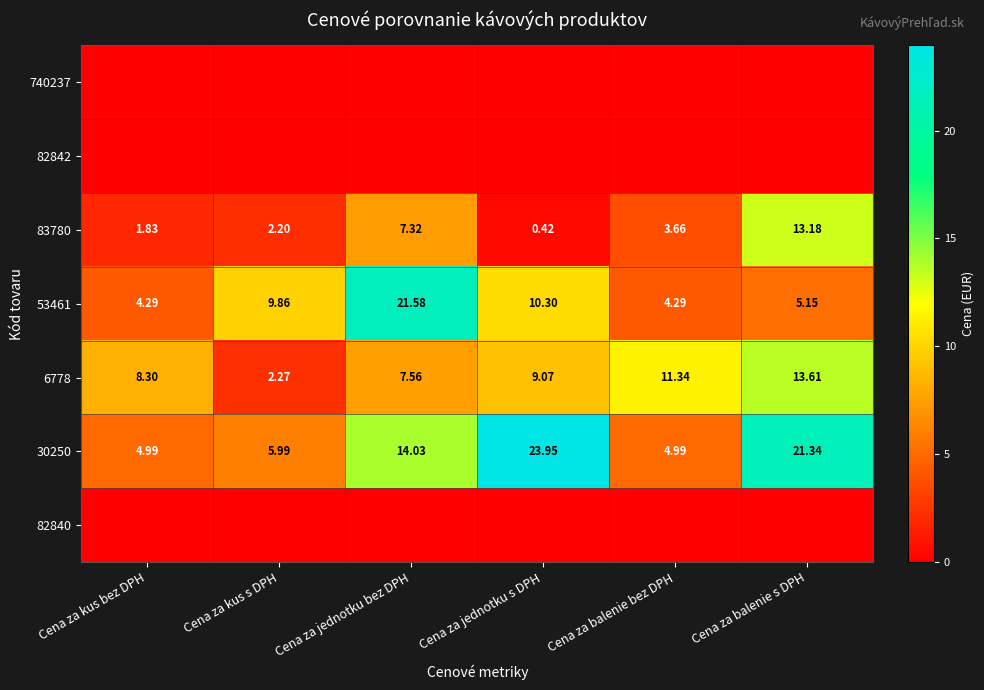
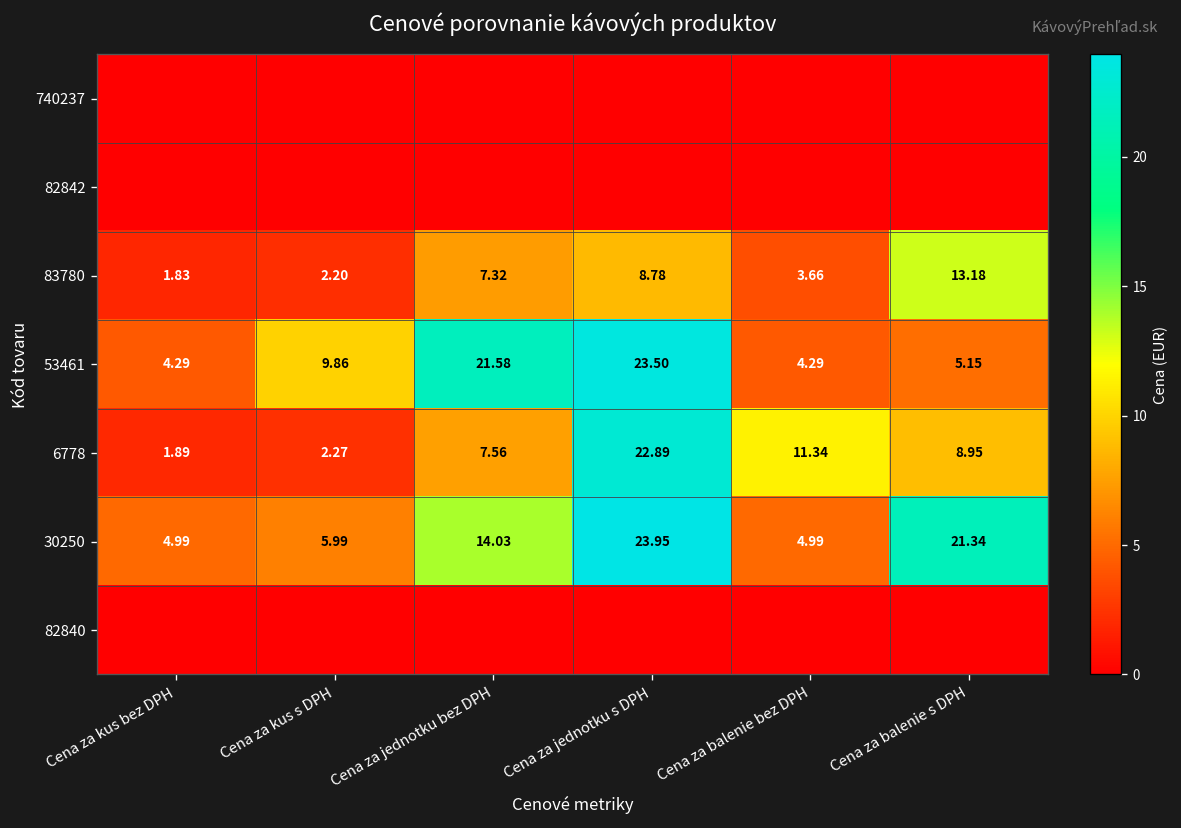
83780, Cena za jednotku s DPH: 0.42 -> 8.78
53461, Cena za jednotku s DPH: 10.30 -> 23.50
6778, Cena za kus bez DPH: 8.30 -> 1.89
6778, Cena za jednotku s DPH: 9.07 -> 22.89
6778, Cena za balenie s DPH: 13.61 -> 8.95
